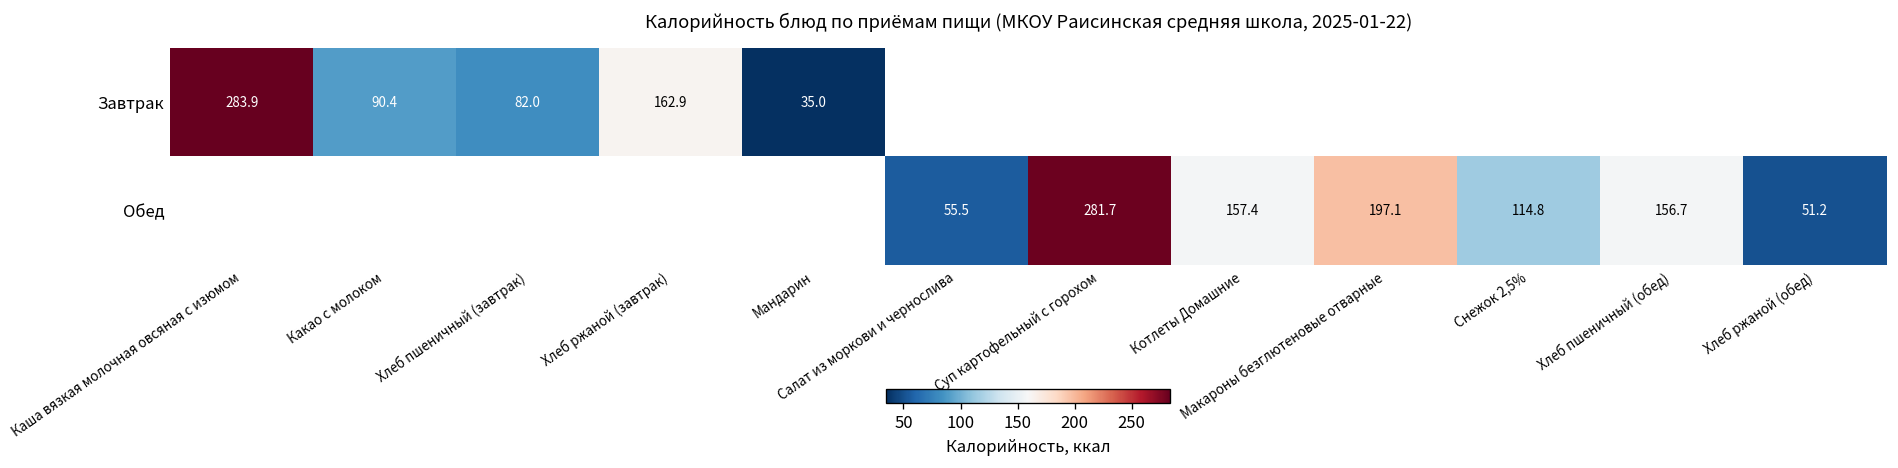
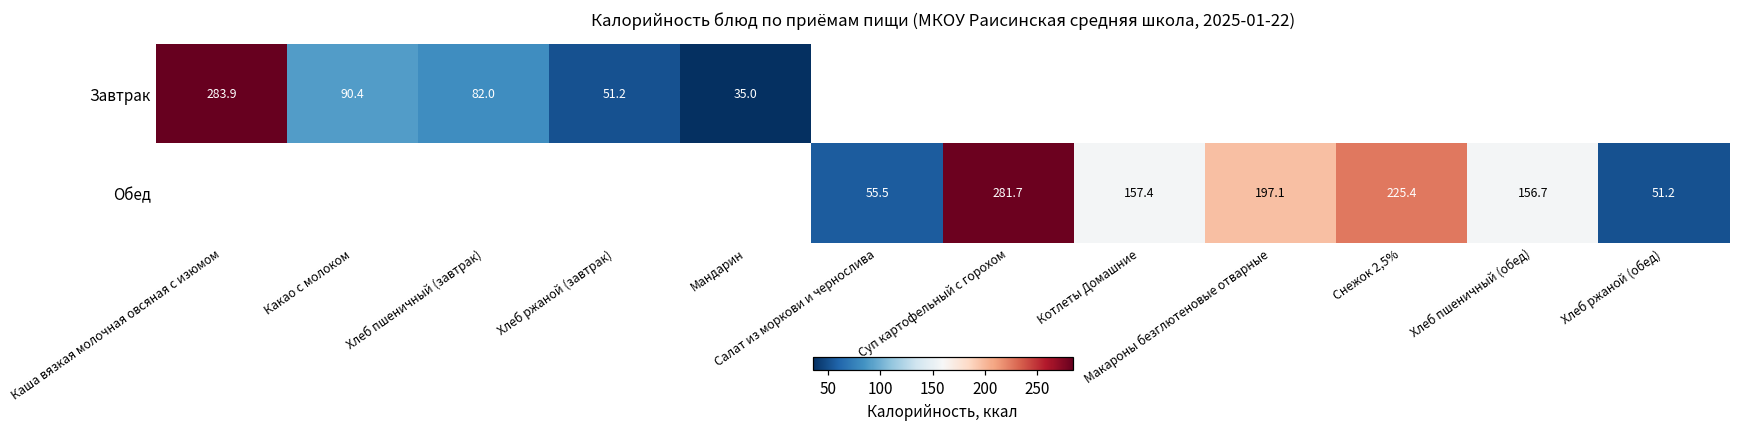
Завтрак, Хлеб ржаной (завтрак): 162.9 -> 51.2
Обед, Снежок 2,5%: 114.8 -> 225.4
